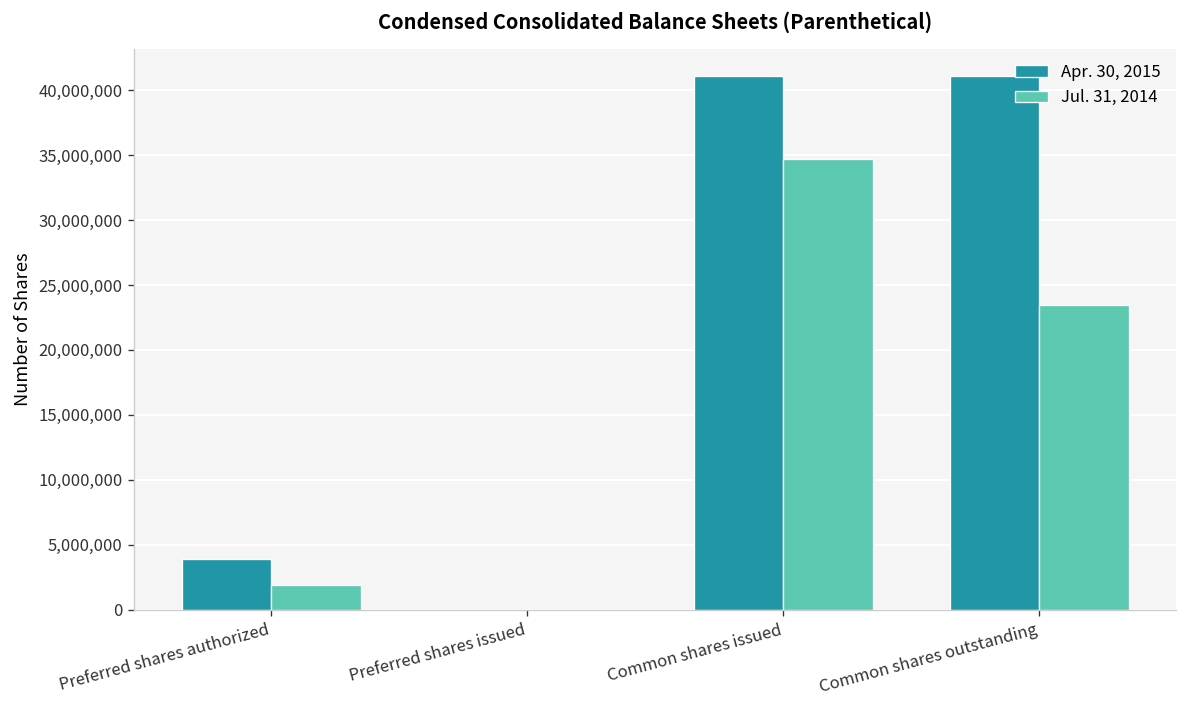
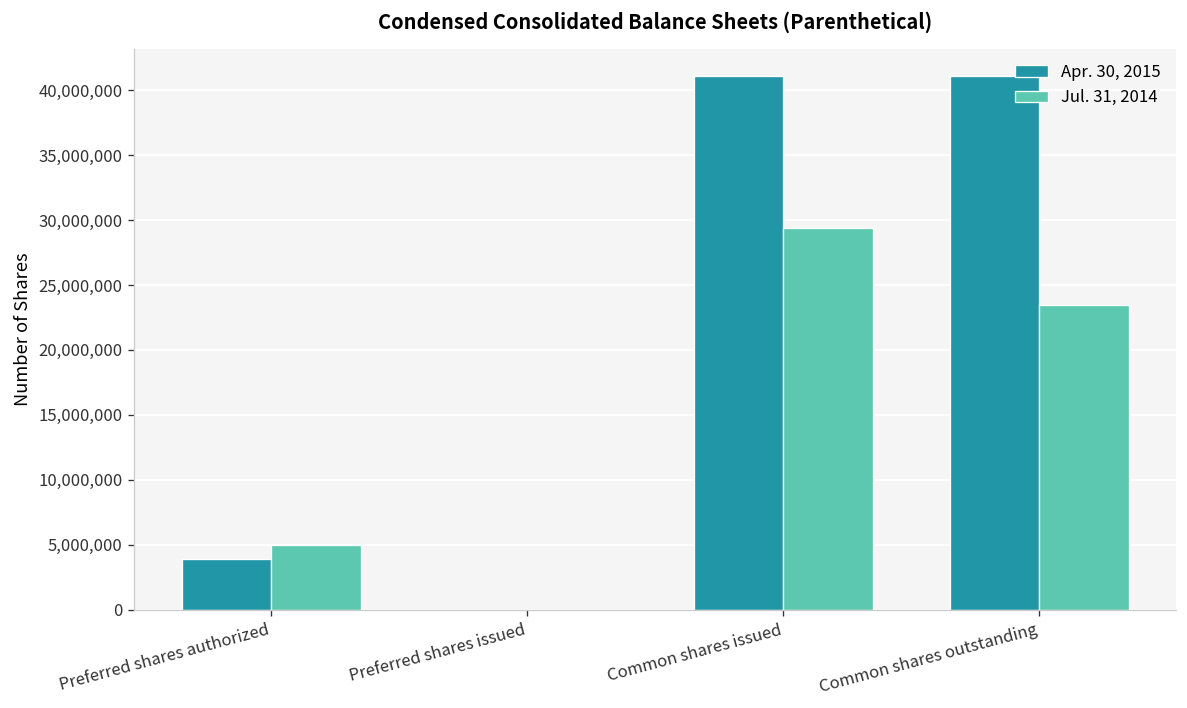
Jul. 31, 2014, Preferred shares authorized: 1,900,000 -> 5,000,000
Jul. 31, 2014, Common shares issued: 34,700,000 -> 29,400,000
